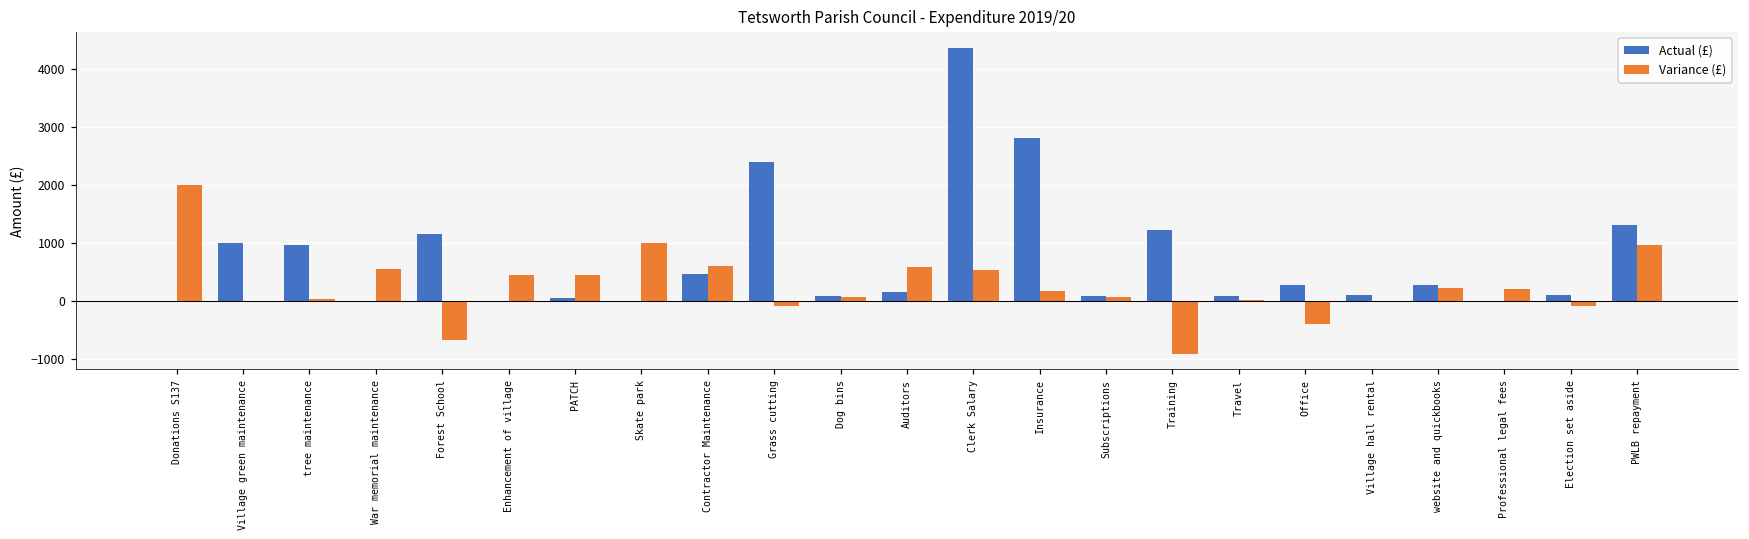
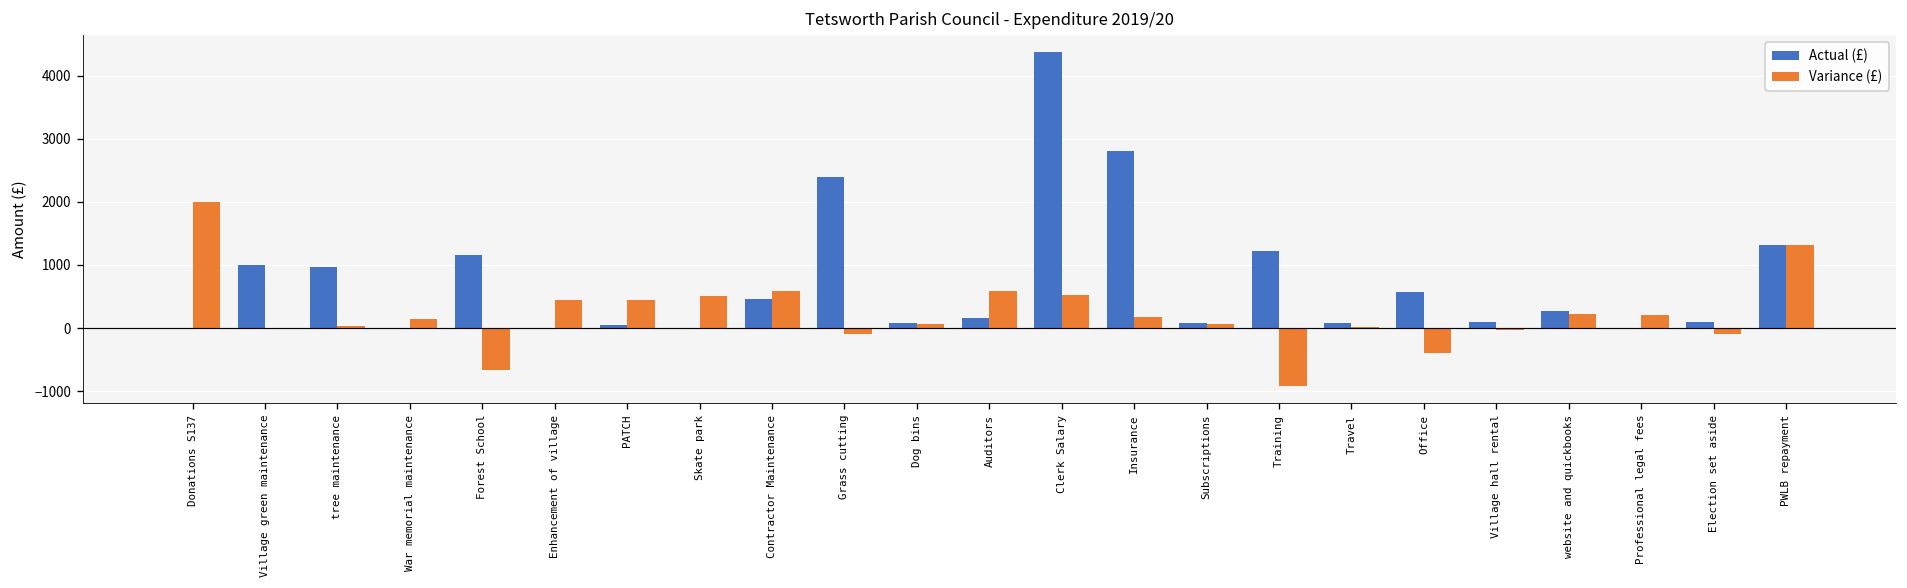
Variance (£), War memorial maintenance: 600 -> 200
Variance (£), Skate park: 1000 -> 500
Actual (£), Office: 300 -> 600
Variance (£), PWLB repayment: 1000 -> 1300
